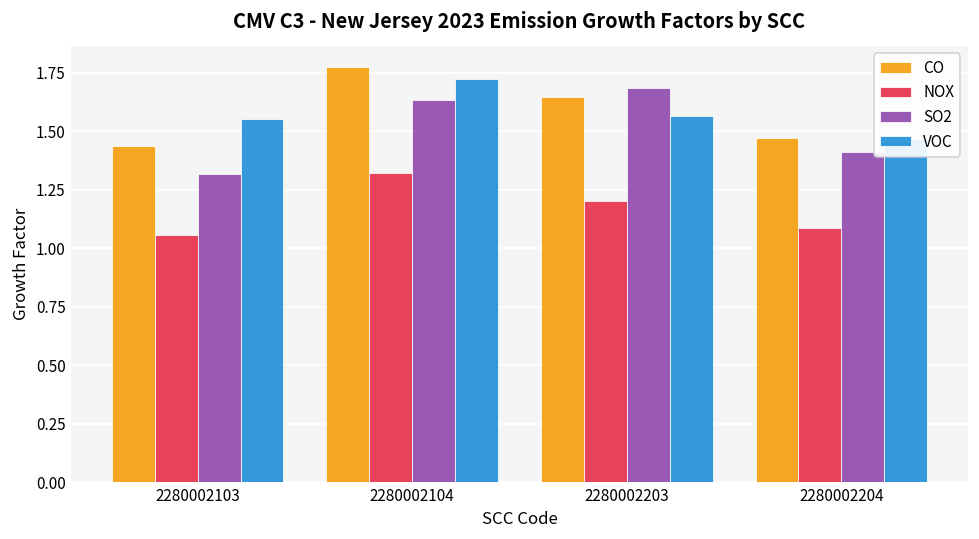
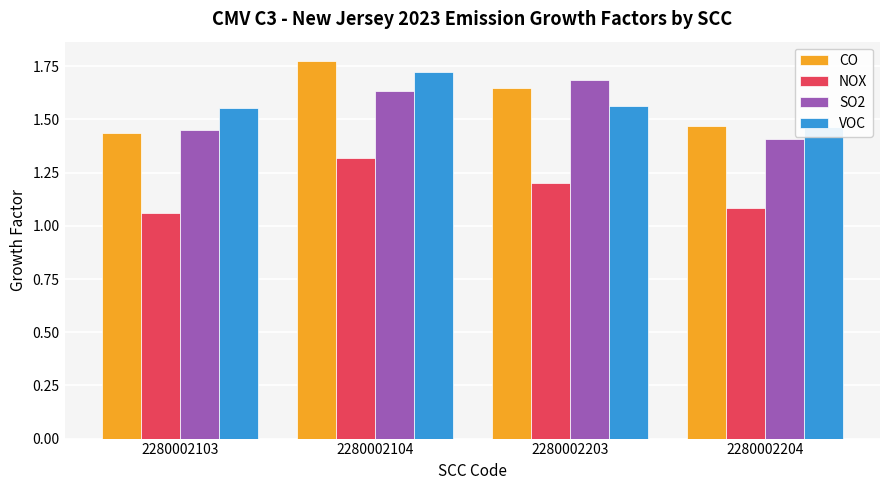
SO2, 2280002103: 1.32 -> 1.45
